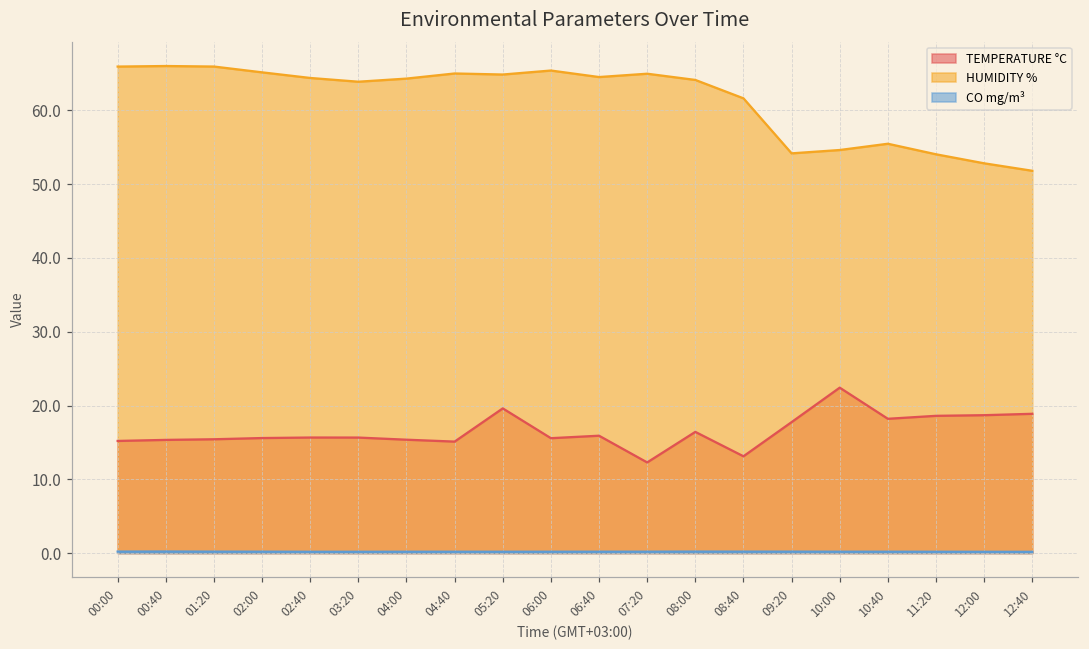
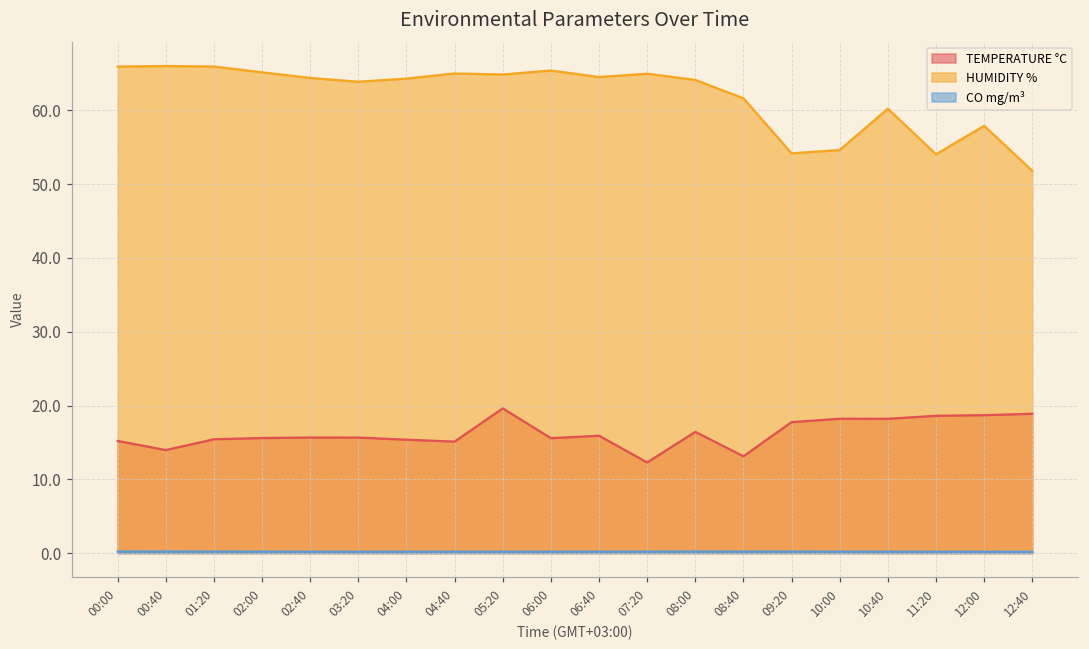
TEMPERATURE °C, 00:40: 15 -> 14
TEMPERATURE °C, 10:00: 22 -> 18
HUMIDITY %, 10:40: 55 -> 60
HUMIDITY %, 12:00: 53 -> 58
